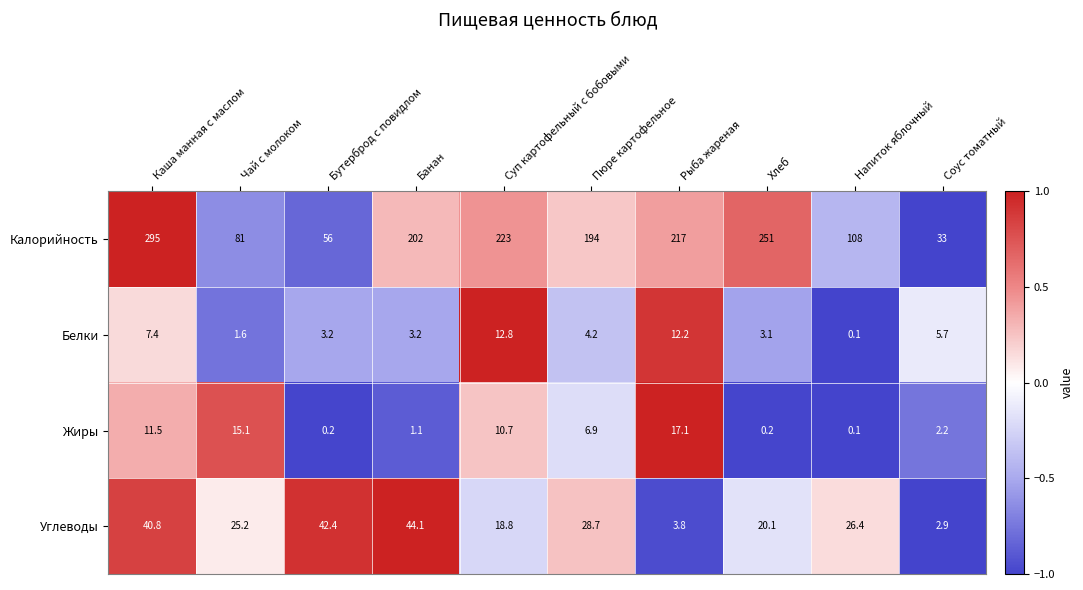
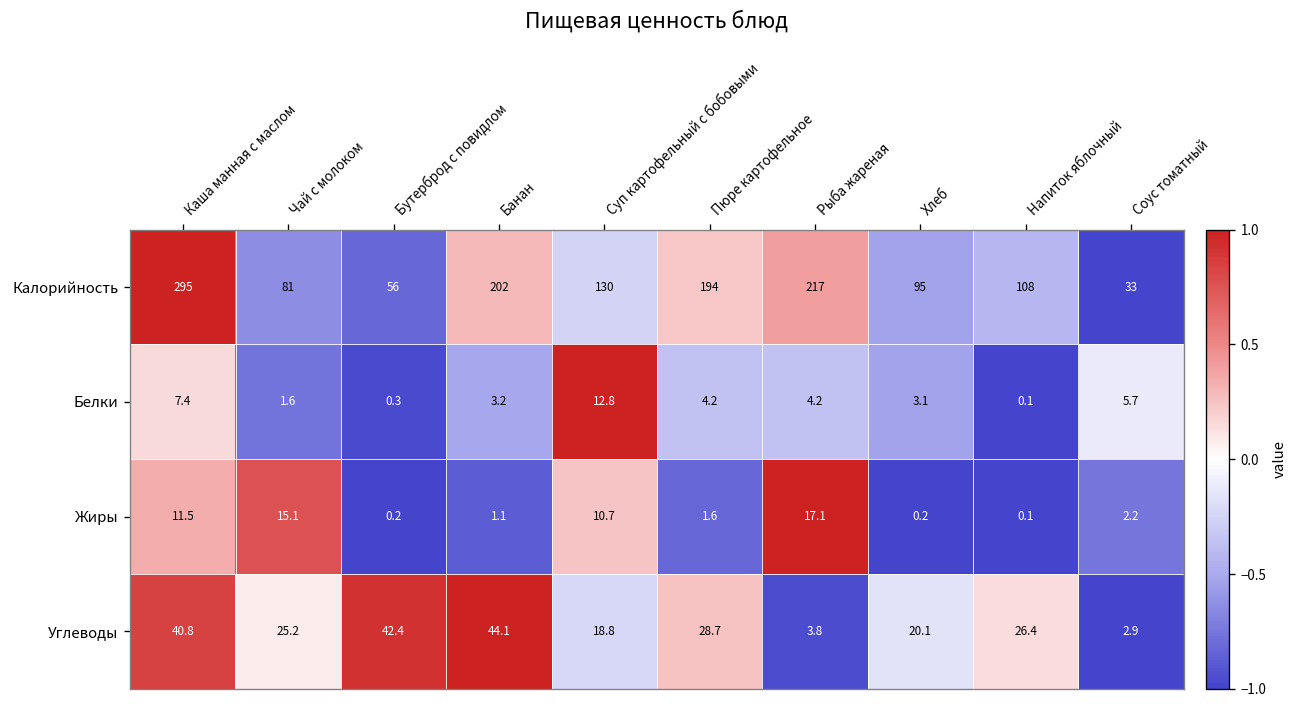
Калорийность, Суп картофельный с бобовыми: 223 -> 130
Калорийность, Хлеб: 251 -> 95
Белки, Бутерброд с повидлом: 3.2 -> 0.3
Белки, Рыба жареная: 12.2 -> 4.2
Жиры, Пюре картофельное: 6.9 -> 1.6
